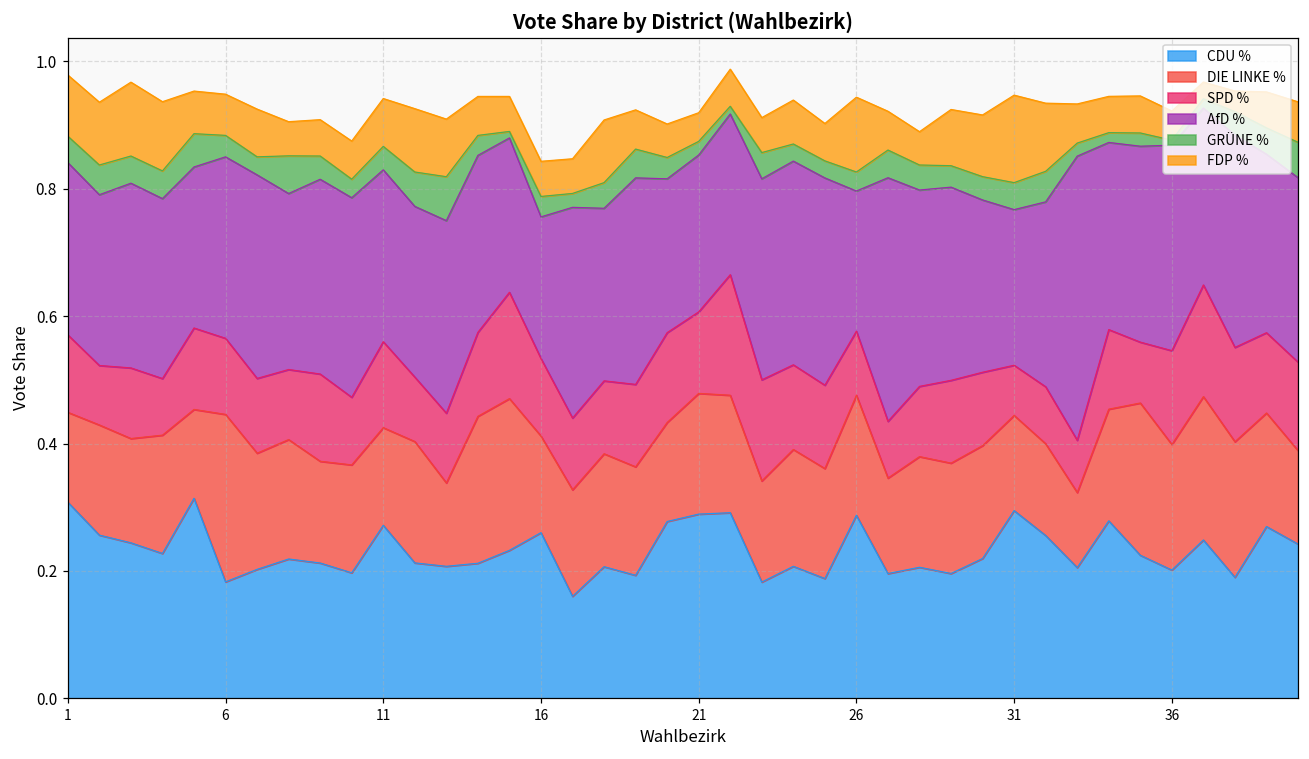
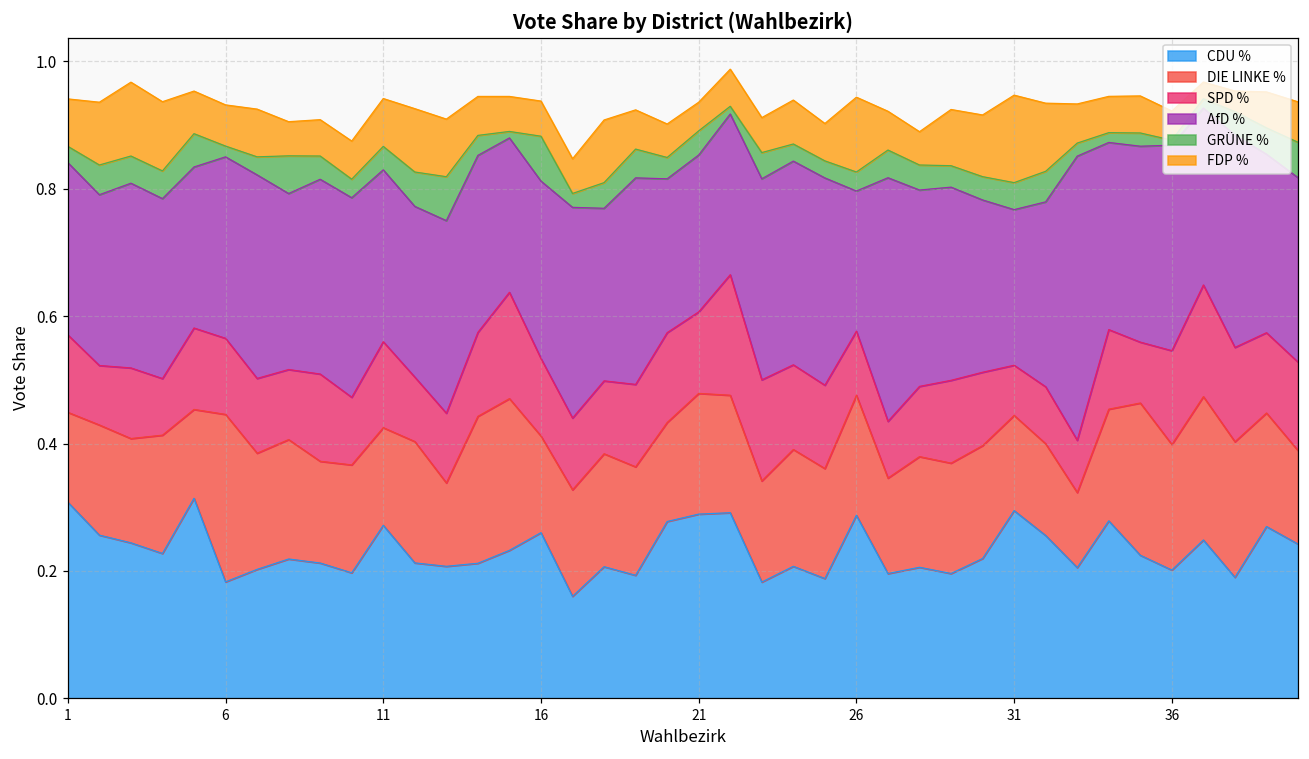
GRÜNE %, 1: 0.04 -> 0.03
FDP %, 1: 0.10 -> 0.07
GRÜNE %, 6: 0.03 -> 0.02
AfD %, 16: 0.22 -> 0.28
GRÜNE %, 16: 0.03 -> 0.07
GRÜNE %, 21: 0.02 -> 0.04
